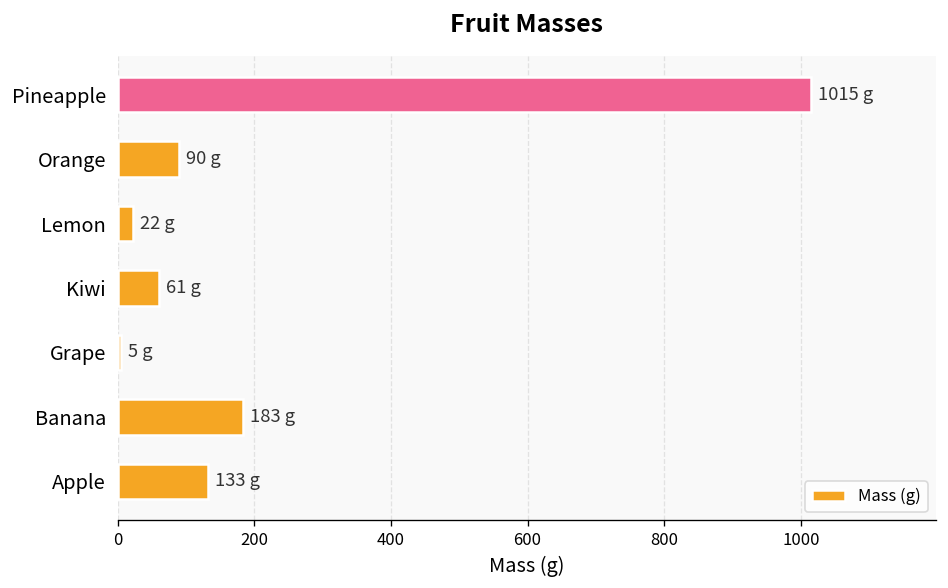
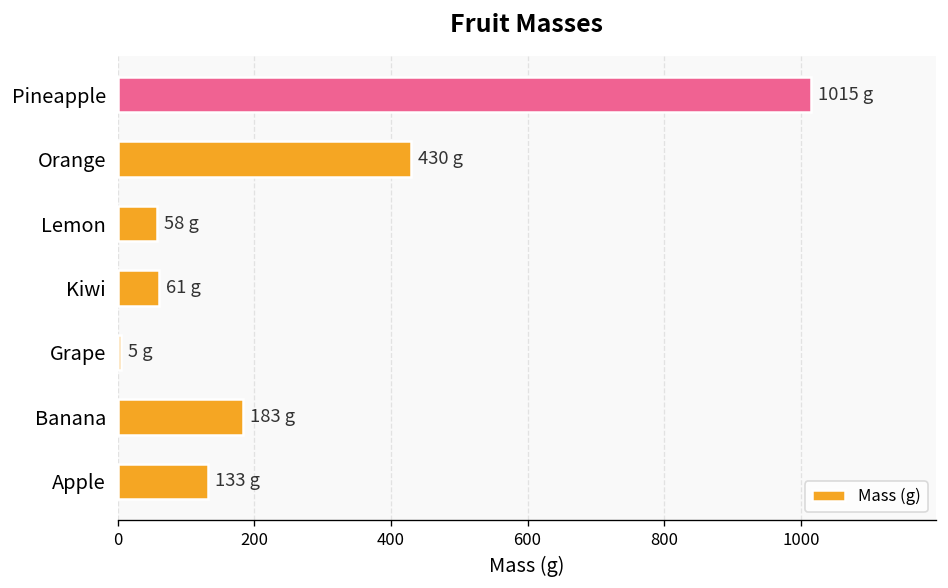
Orange: 90 -> 430
Lemon: 22 -> 58
